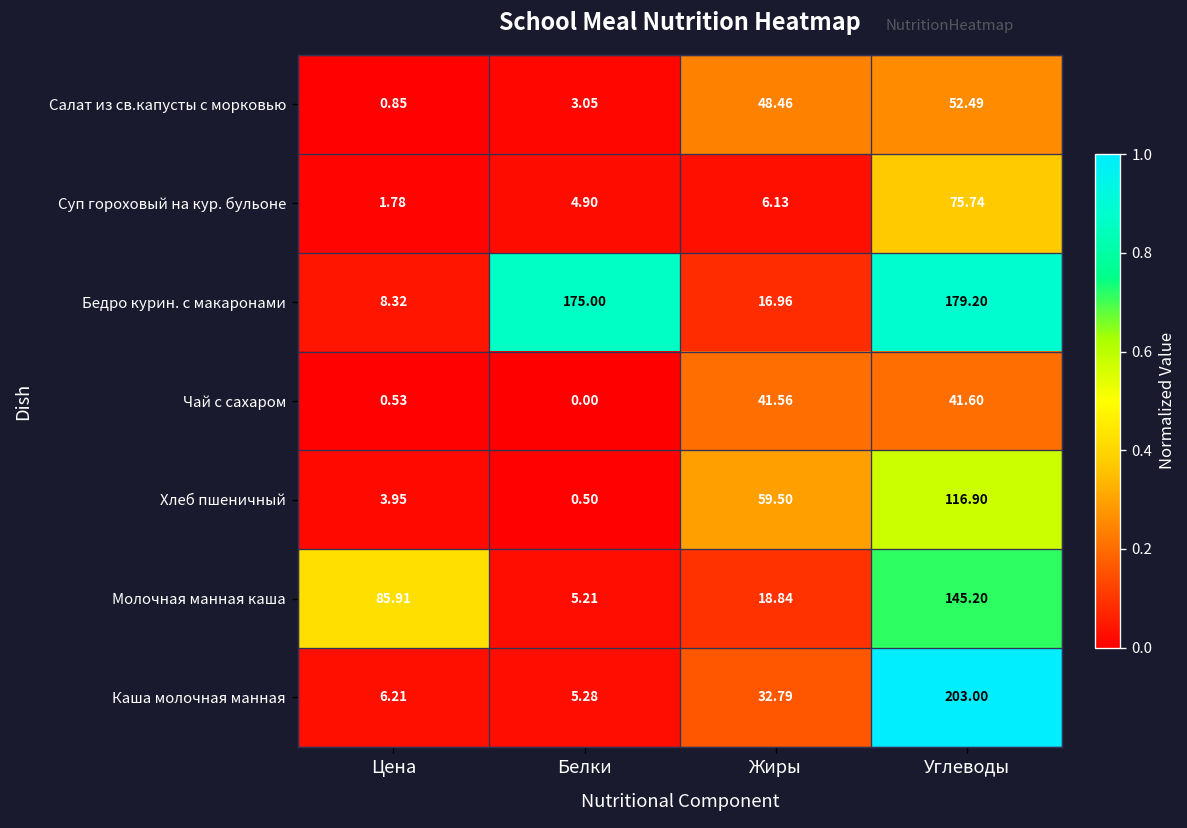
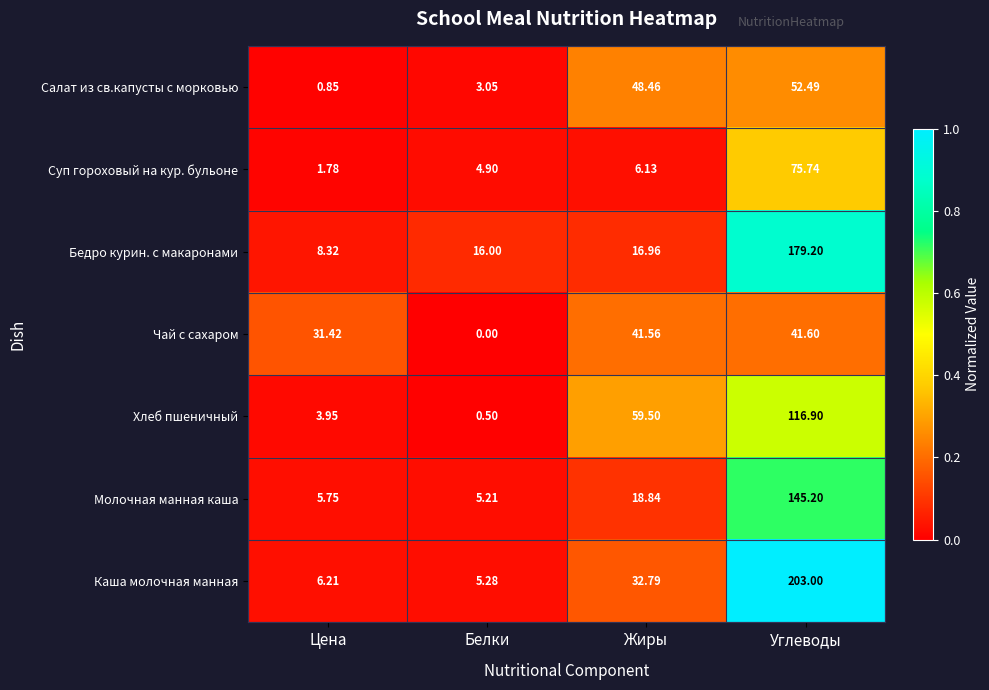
Бедро курин. с макаронами, Белки: 175.00 -> 16.00
Чай с сахаром, Цена: 0.53 -> 31.42
Молочная манная каша, Цена: 85.91 -> 5.75
